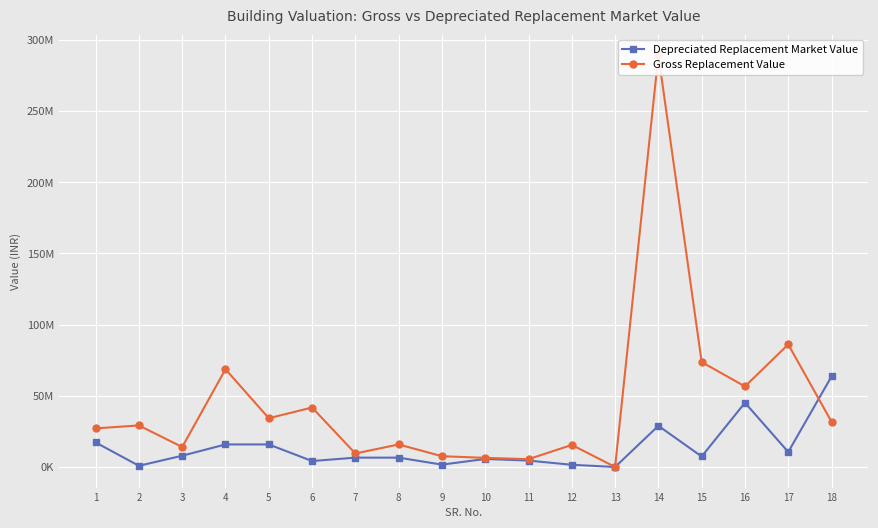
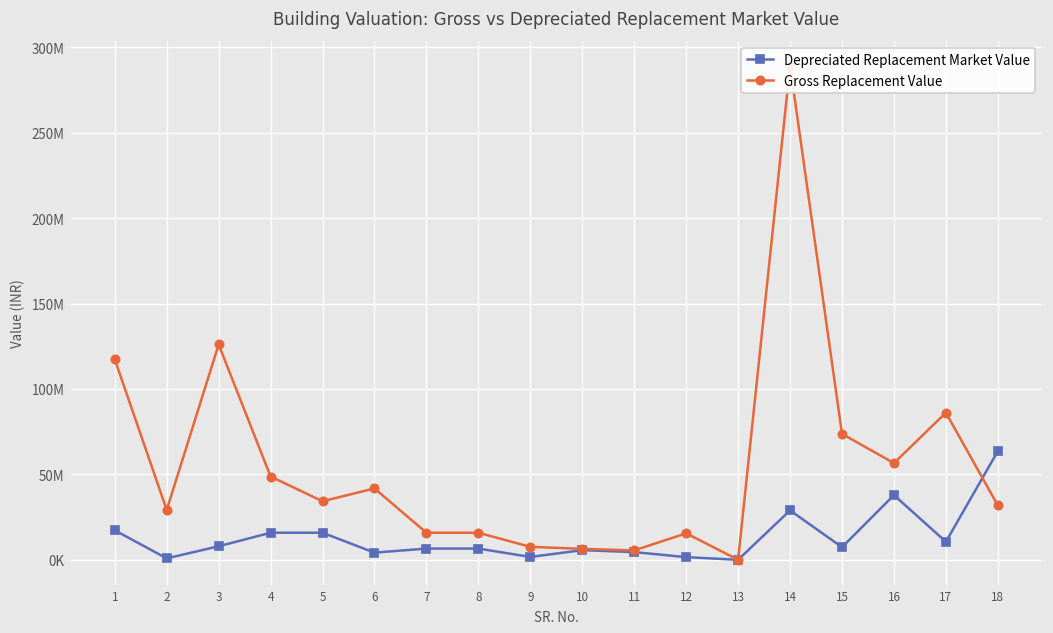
Gross Replacement Value, 1: 27000000 -> 117000000
Gross Replacement Value, 3: 14000000 -> 126000000
Gross Replacement Value, 4: 69000000 -> 49000000
Gross Replacement Value, 7: 9000000 -> 16000000
Depreciated Replacement Market Value, 16: 45000000 -> 38000000
